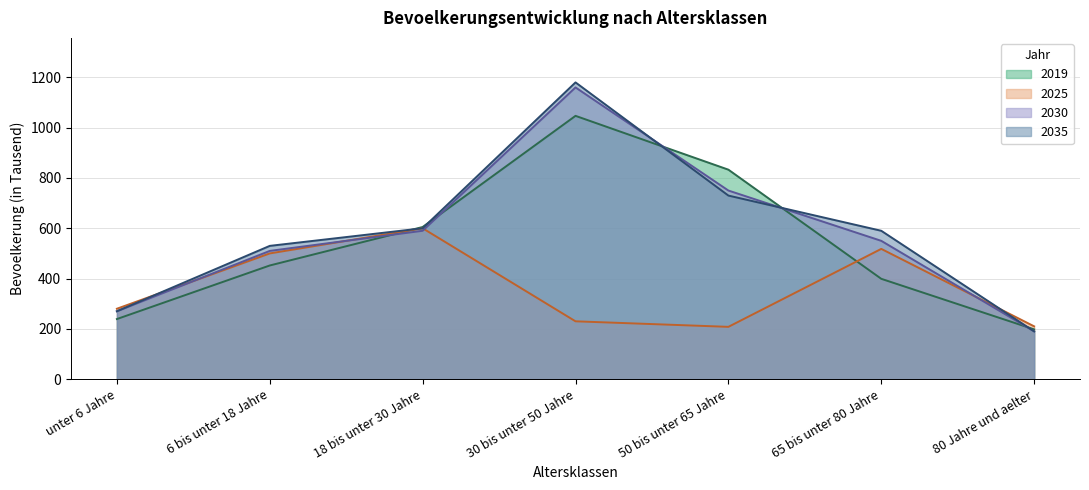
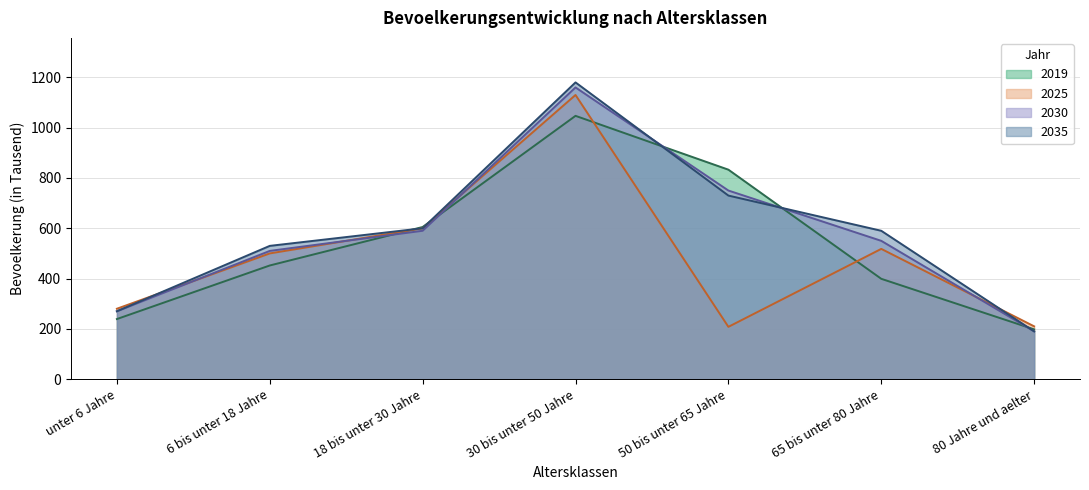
2025, 30 bis unter 50 Jahre: 230 -> 1130
